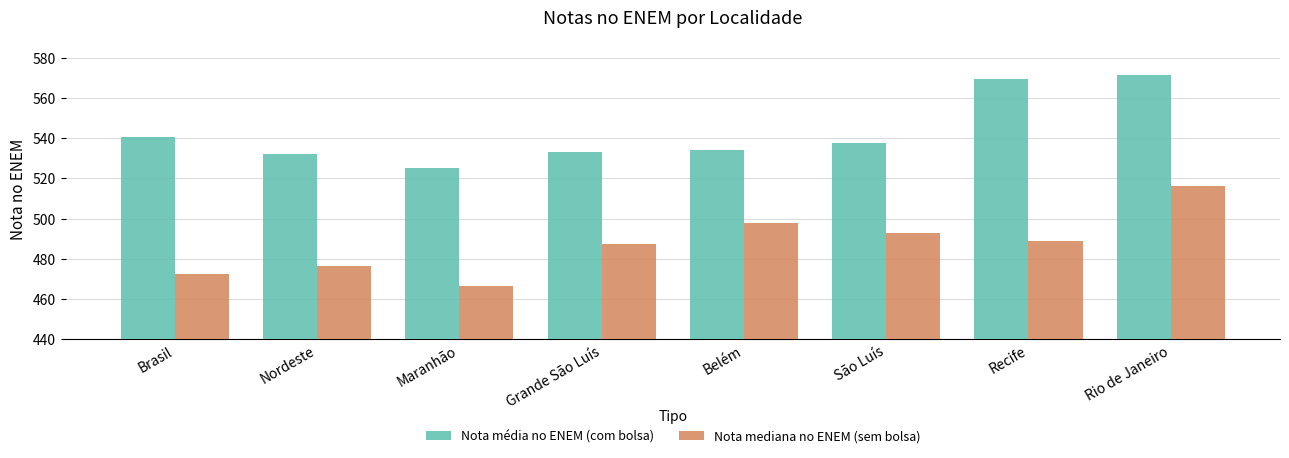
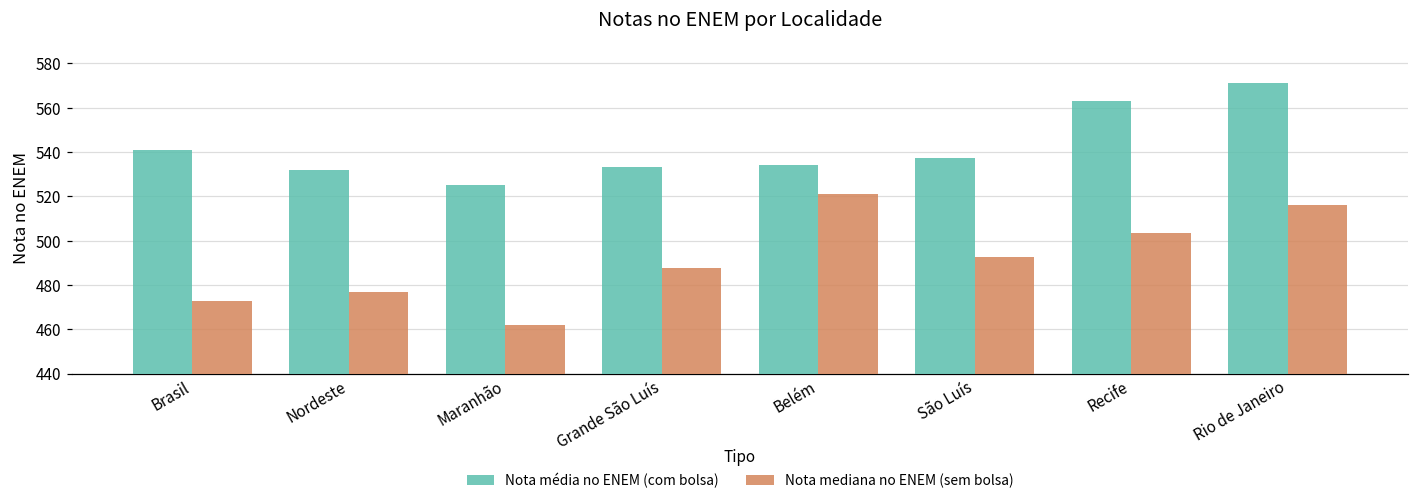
Nota mediana no ENEM (sem bolsa), Maranhão: 467 -> 462
Nota mediana no ENEM (sem bolsa), Belém: 498 -> 521
Nota média no ENEM (com bolsa), Recife: 569 -> 563
Nota mediana no ENEM (sem bolsa), Recife: 489 -> 504
